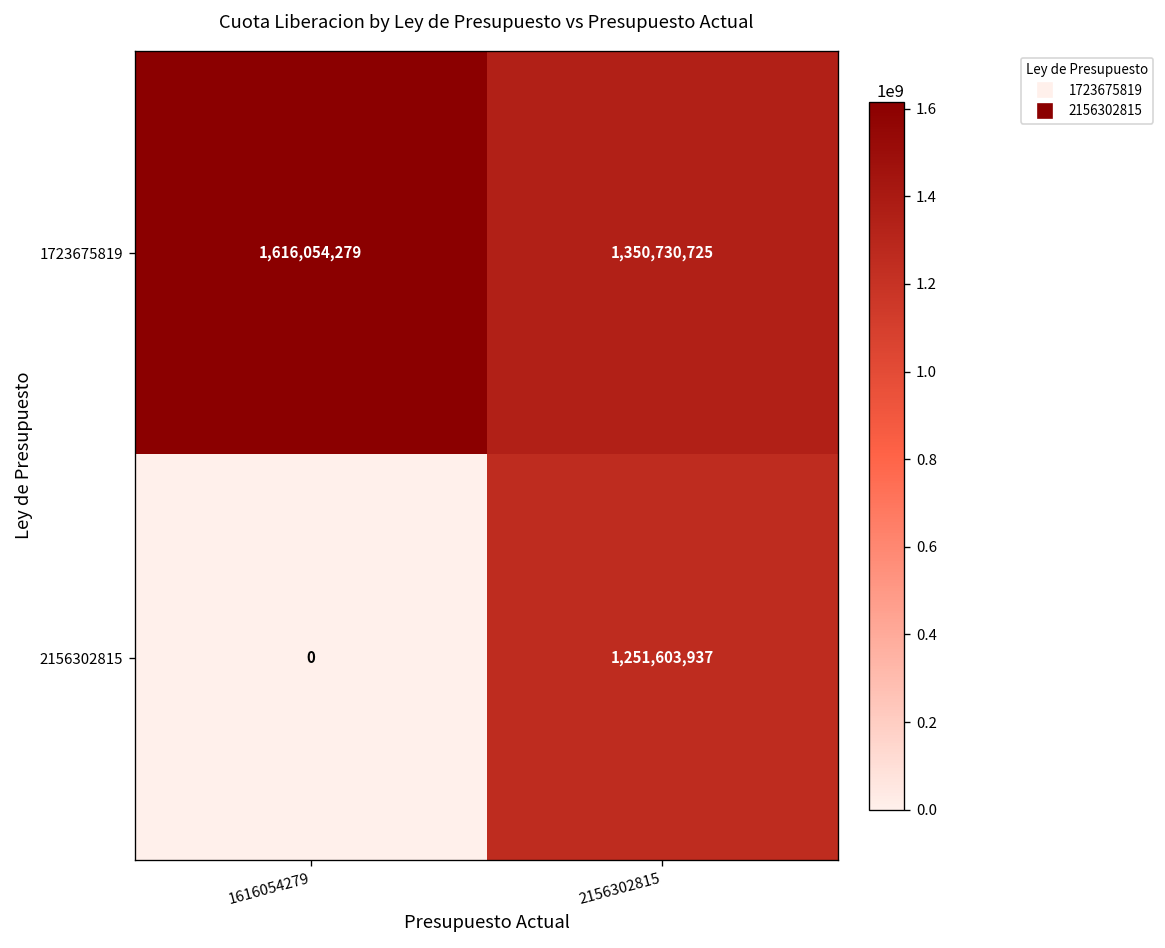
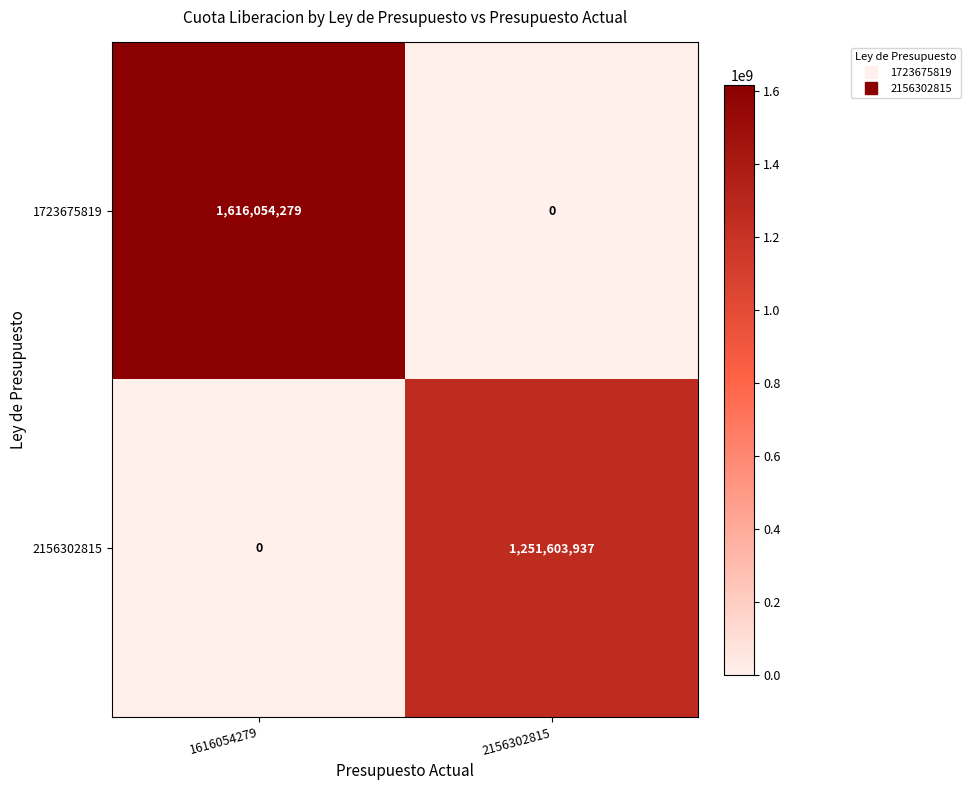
1723675819, 2156302815: 1,350,730,725 -> 0
